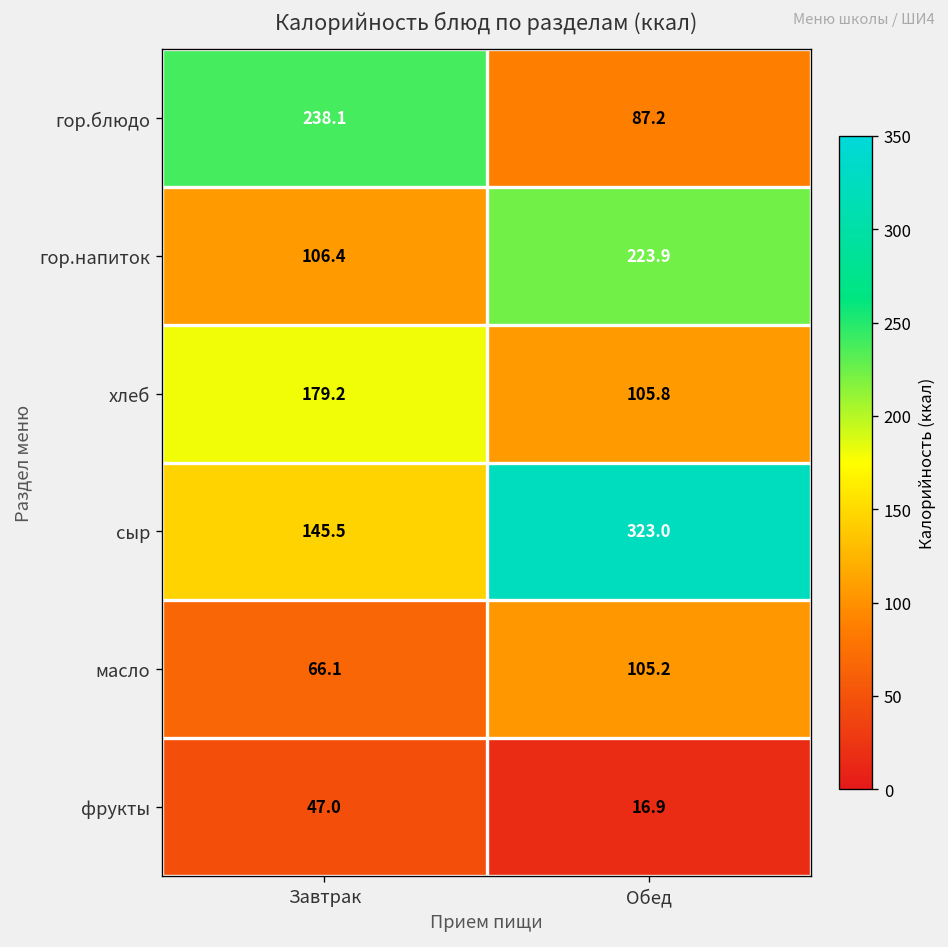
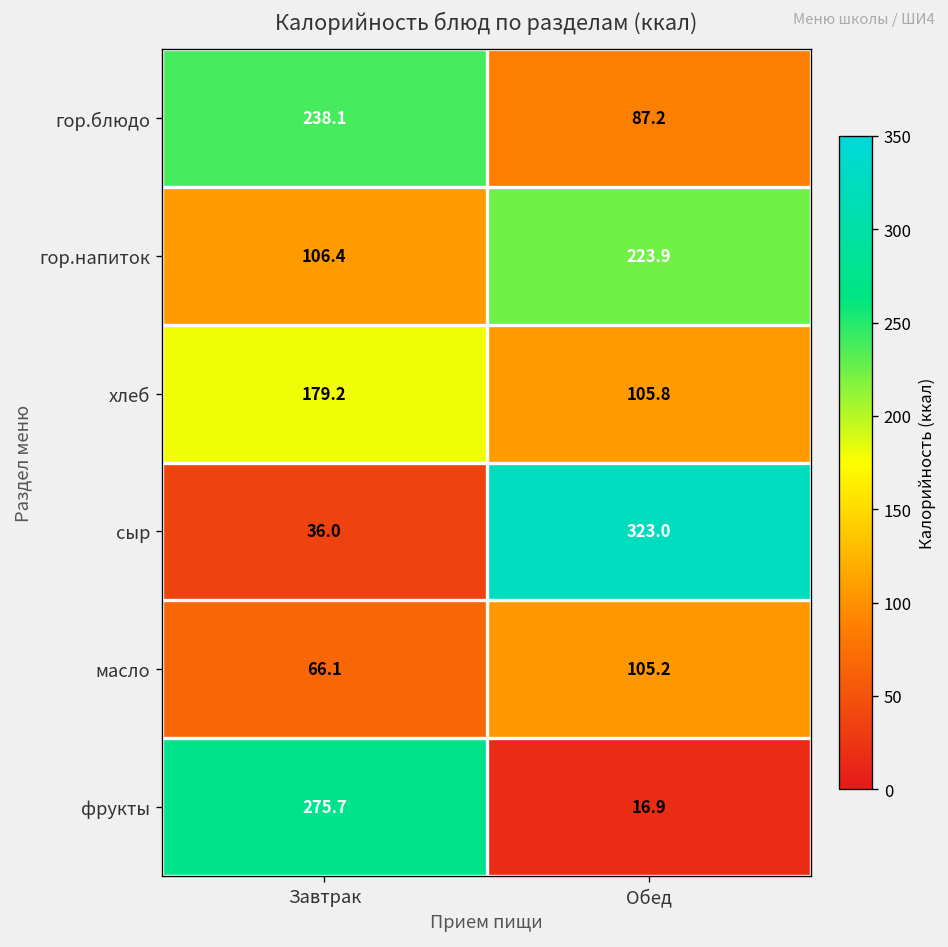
сыр, Завтрак: 145.5 -> 36.0
фрукты, Завтрак: 47.0 -> 275.7
